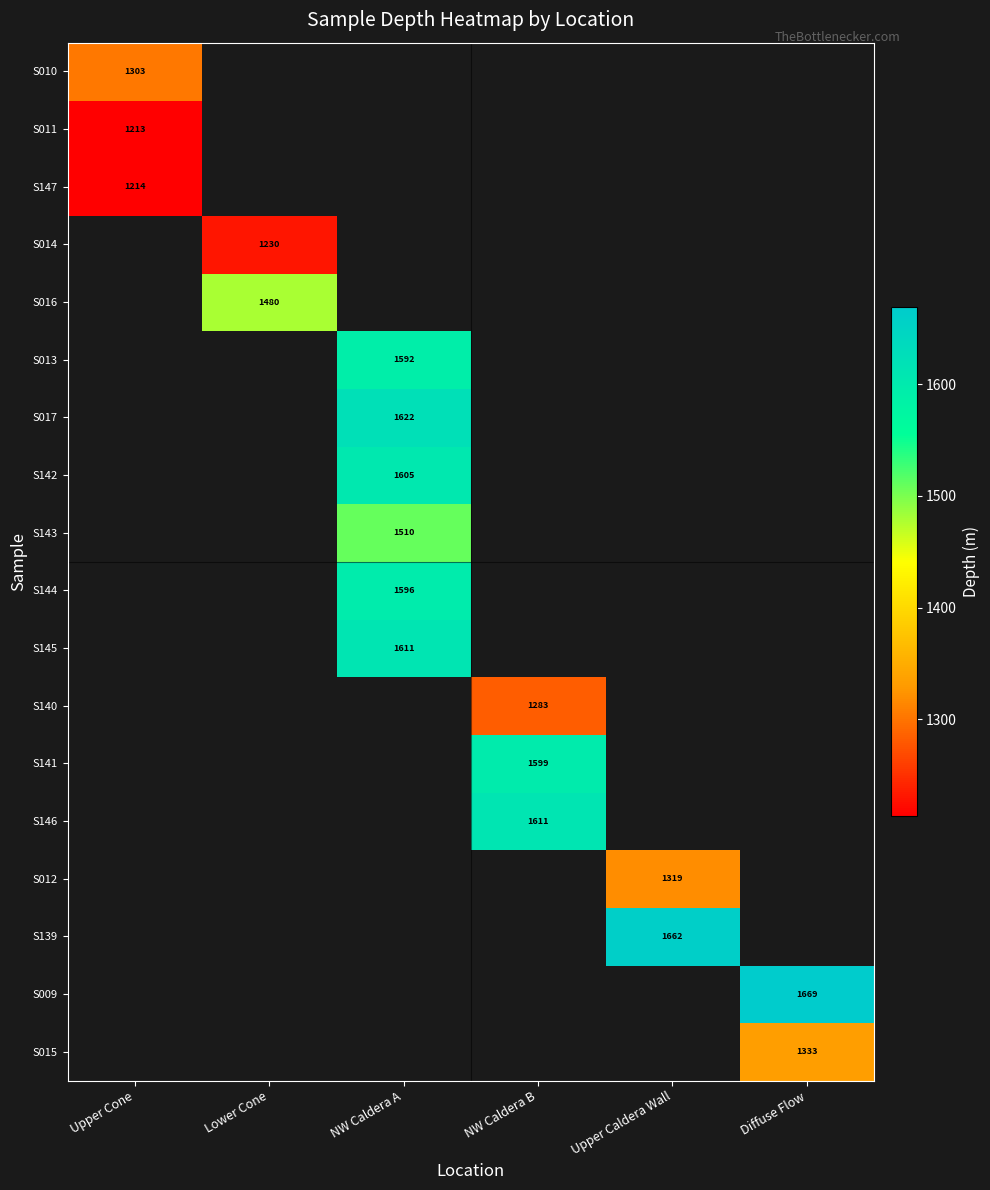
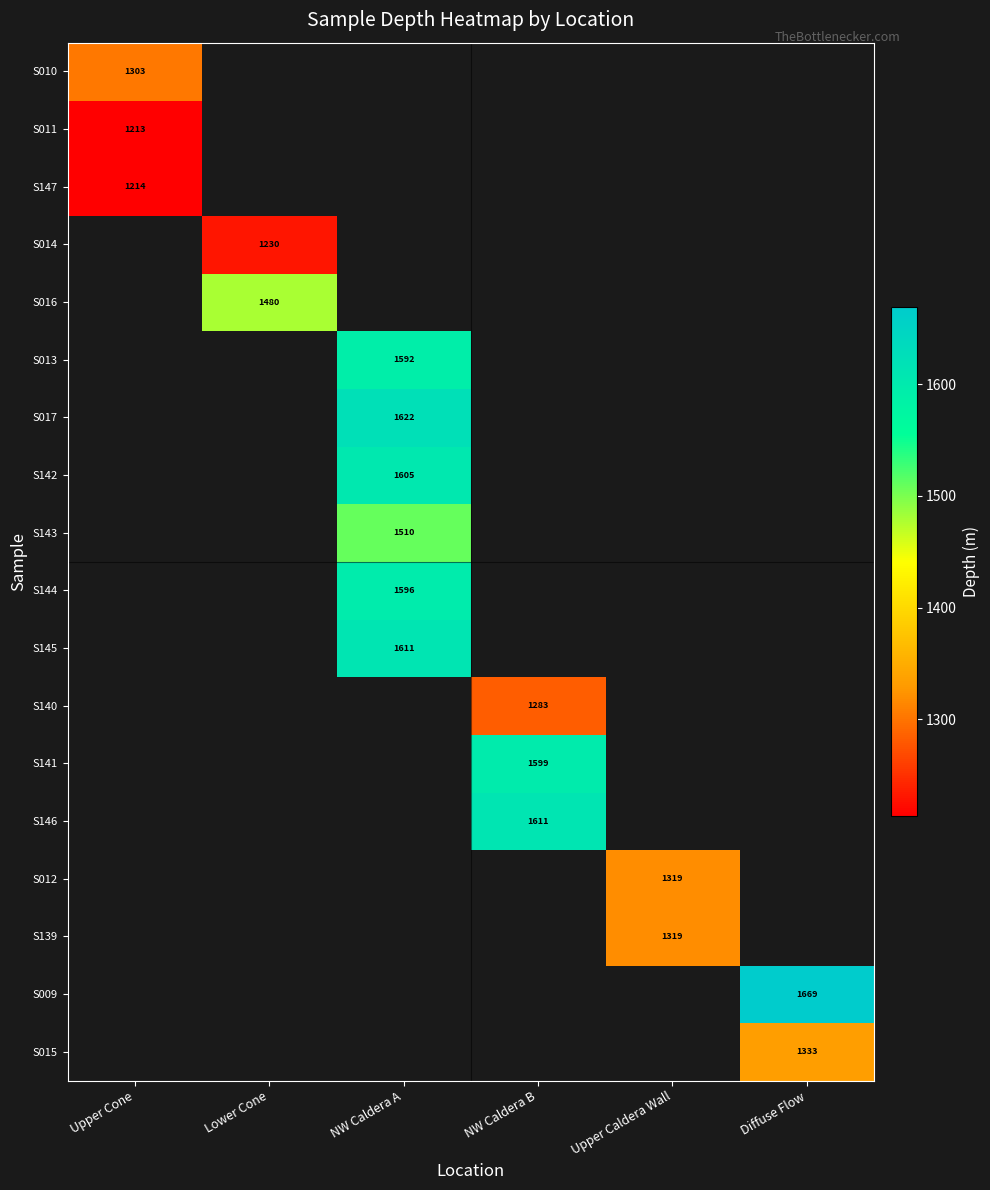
S139, Upper Caldera Wall: 1662 -> 1319
